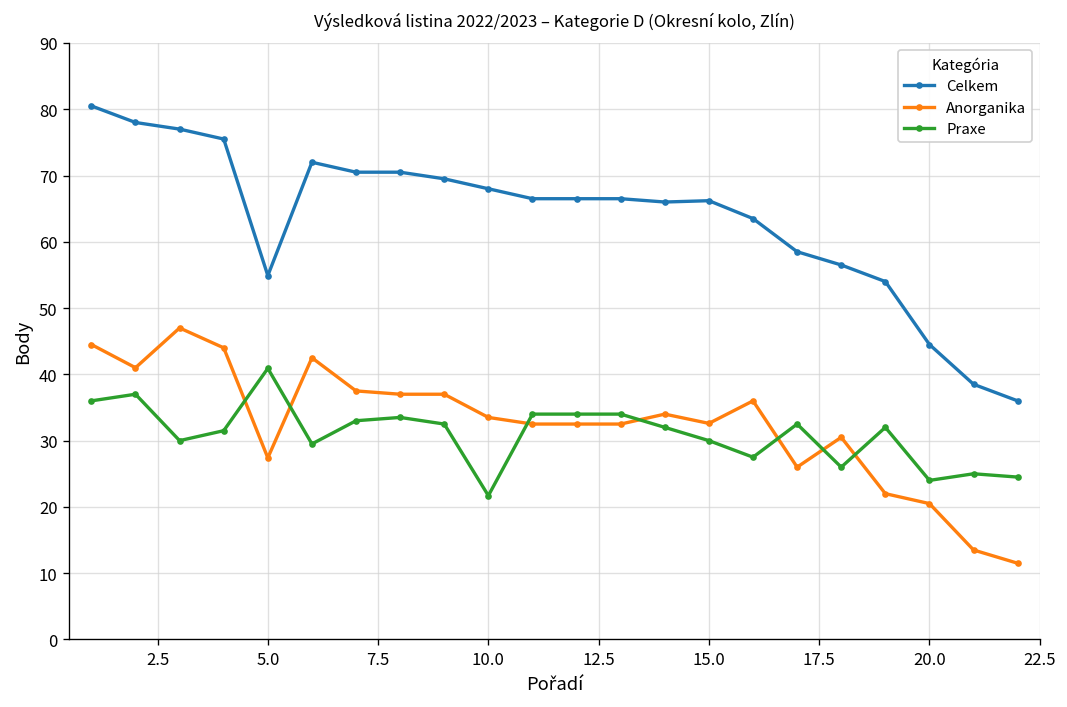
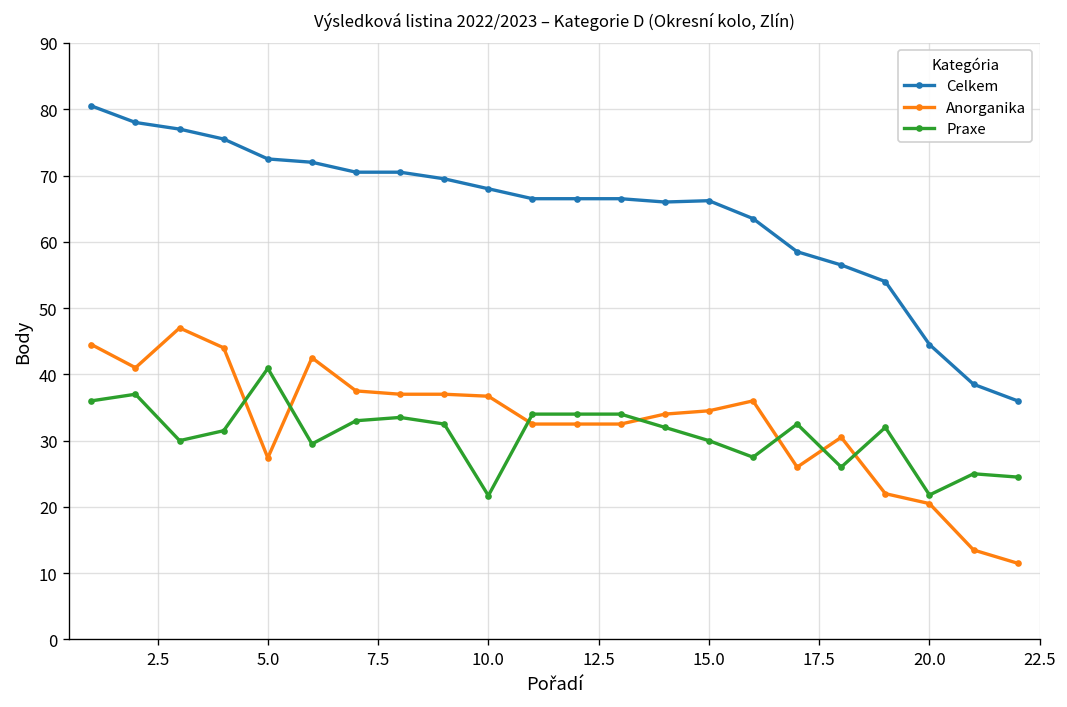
Celkem, 5.0: 55 -> 73
Anorganika, 10.0: 34 -> 37
Anorganika, 15.0: 33 -> 35
Praxe, 20.0: 24 -> 22
